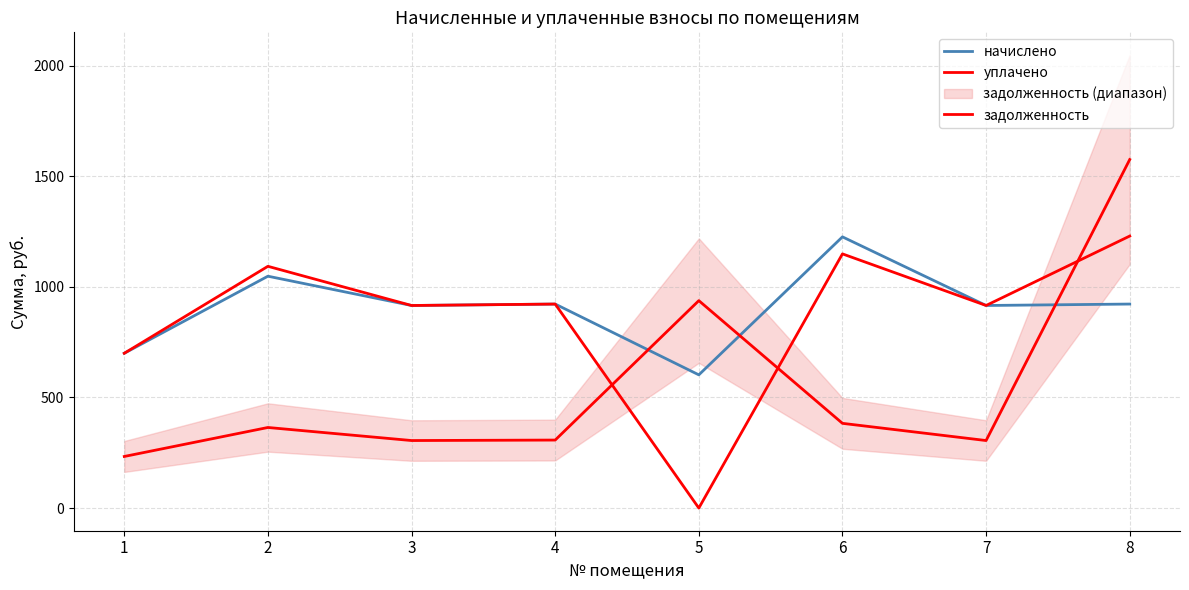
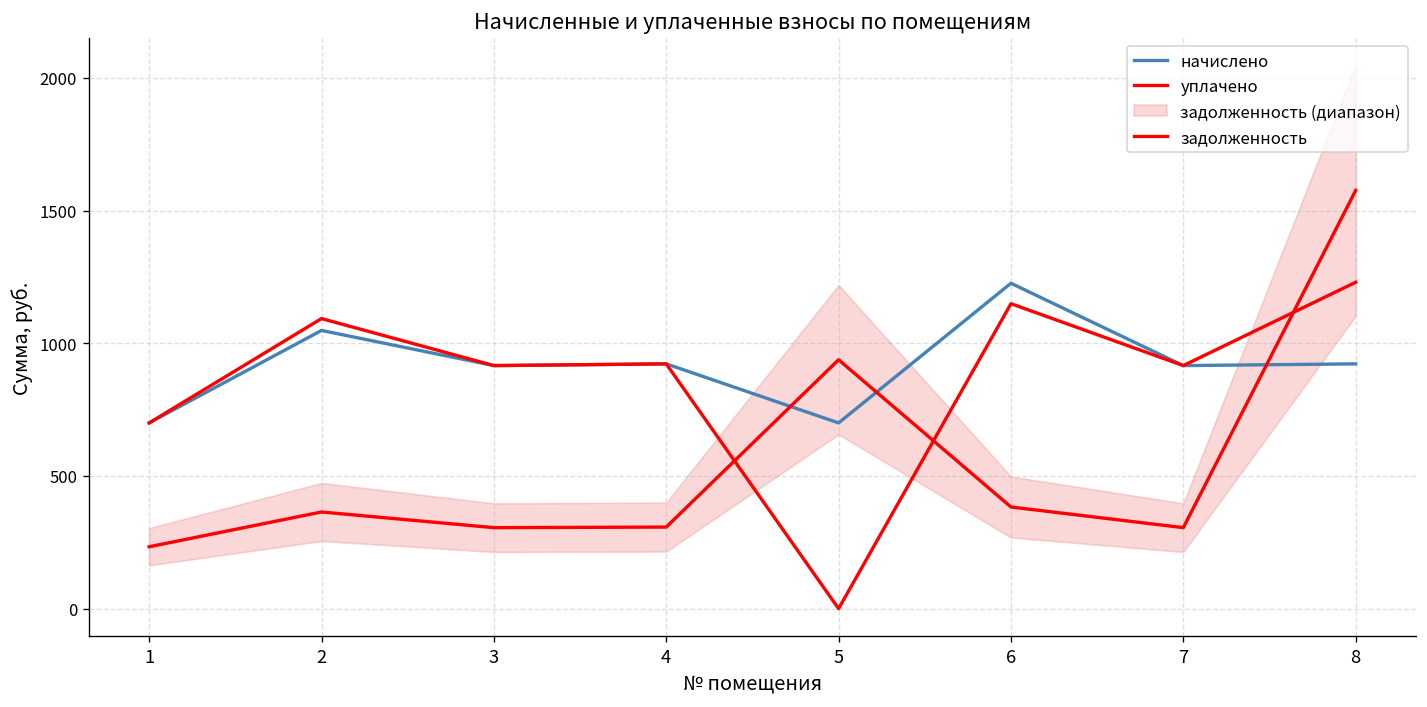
начислено, 5: 600 -> 700
